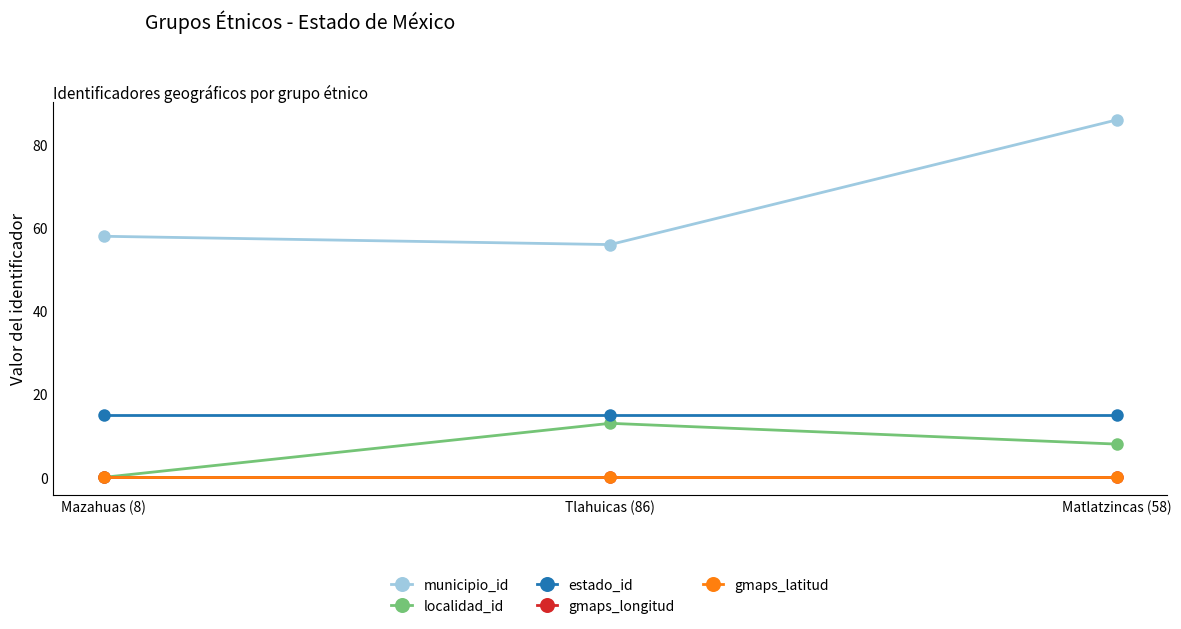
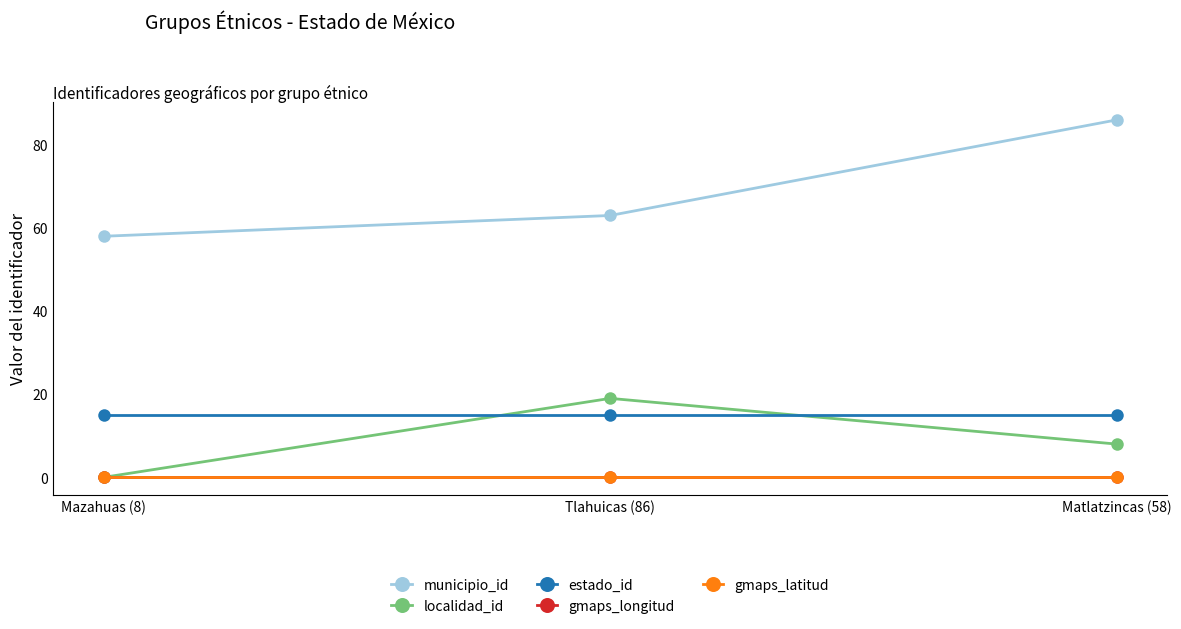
municipio_id, Tlahuicas (86): 56 -> 63
localidad_id, Tlahuicas (86): 13 -> 19
